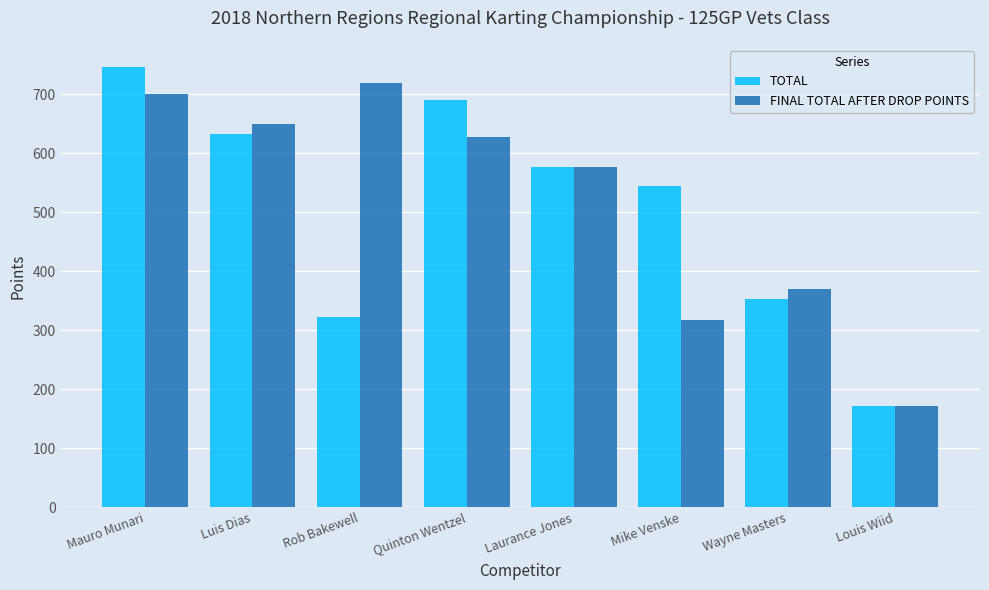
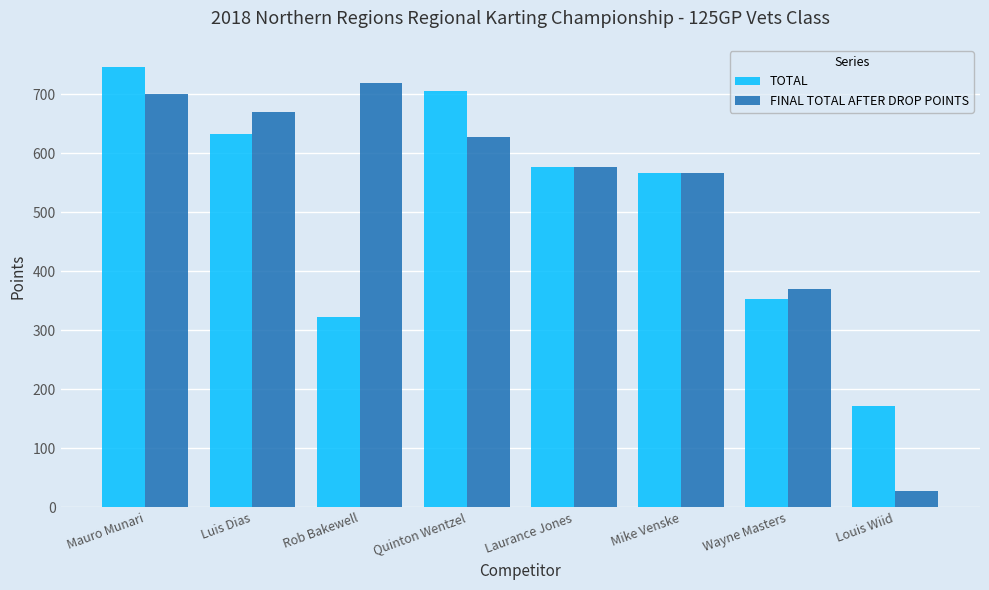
FINAL TOTAL AFTER DROP POINTS, Luis Dias: 650 -> 670
TOTAL, Quinton Wentzel: 690 -> 710
TOTAL, Mike Venske: 540 -> 570
FINAL TOTAL AFTER DROP POINTS, Mike Venske: 320 -> 570
FINAL TOTAL AFTER DROP POINTS, Louis Wiid: 170 -> 30
